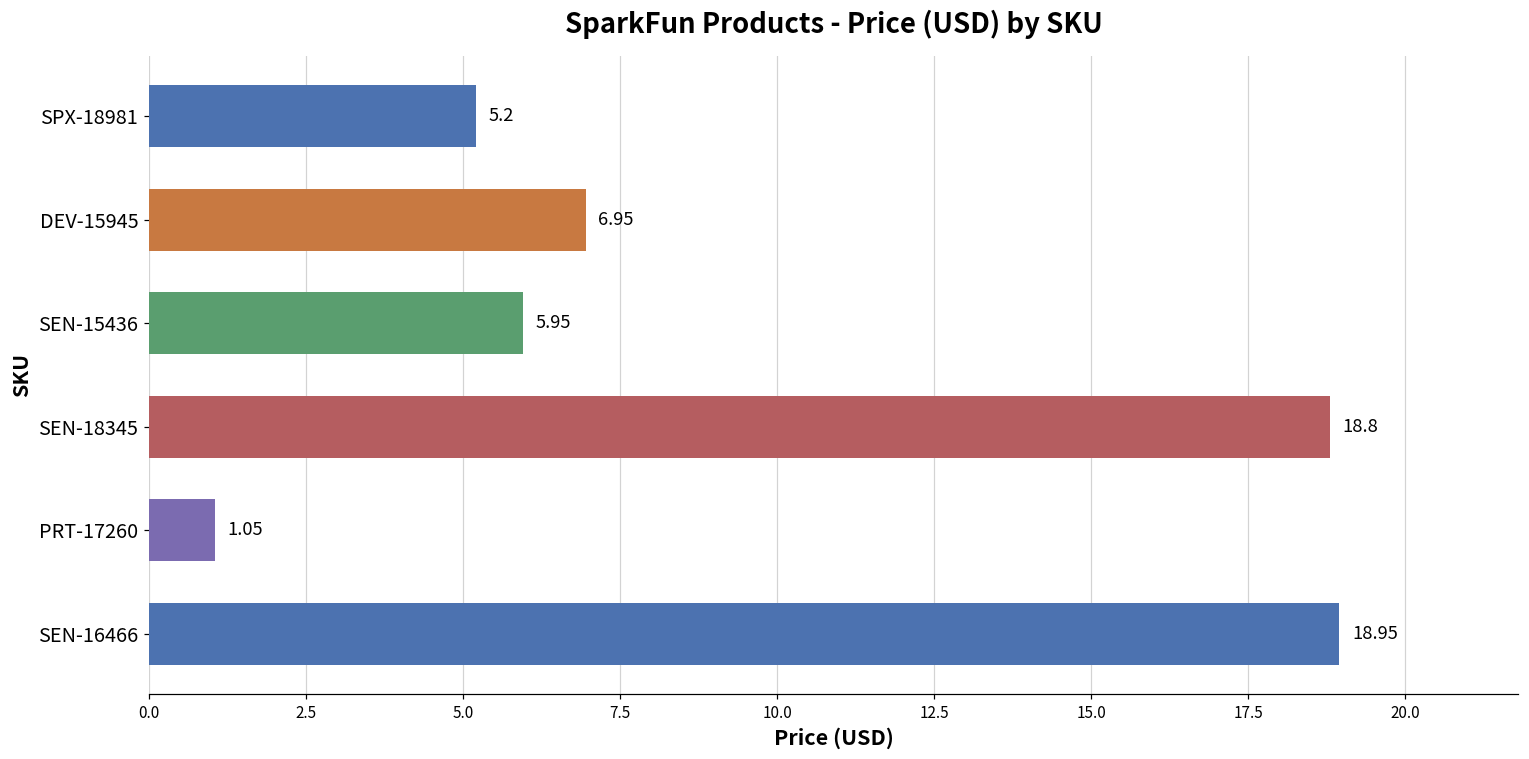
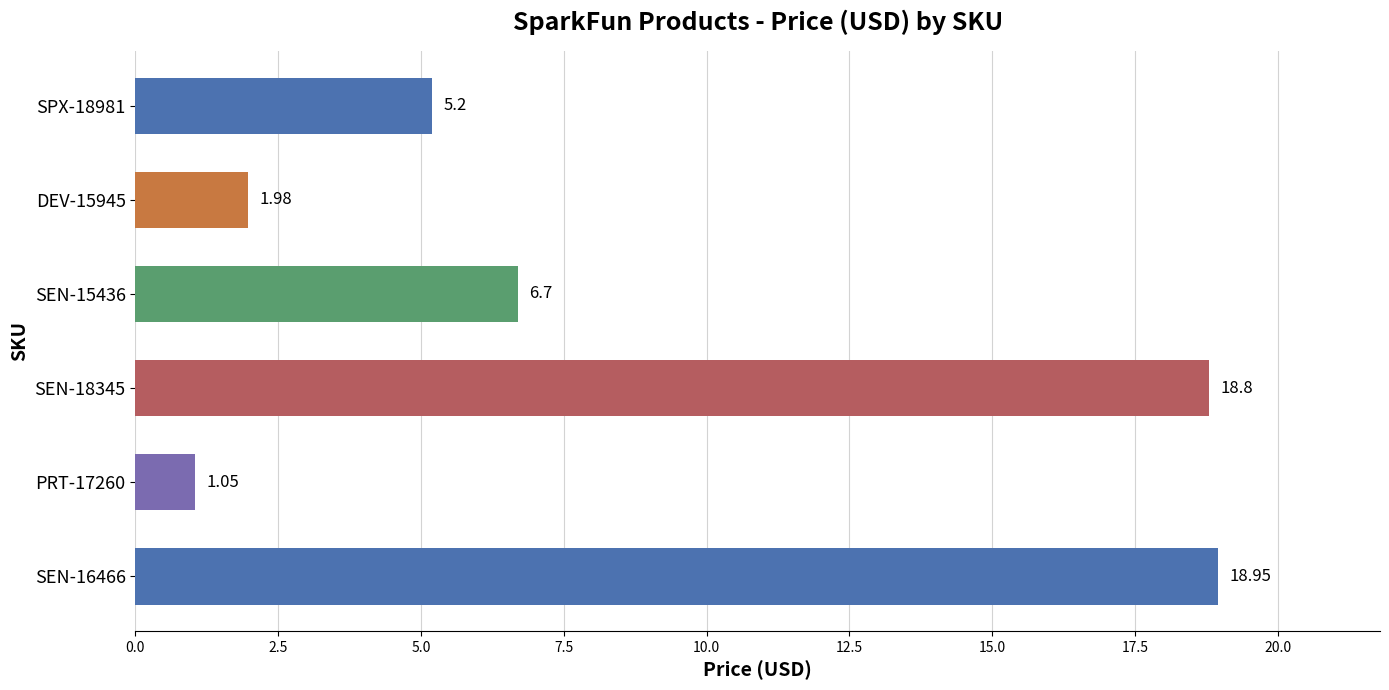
DEV-15945: 6.95 -> 1.98
SEN-15436: 5.95 -> 6.7
